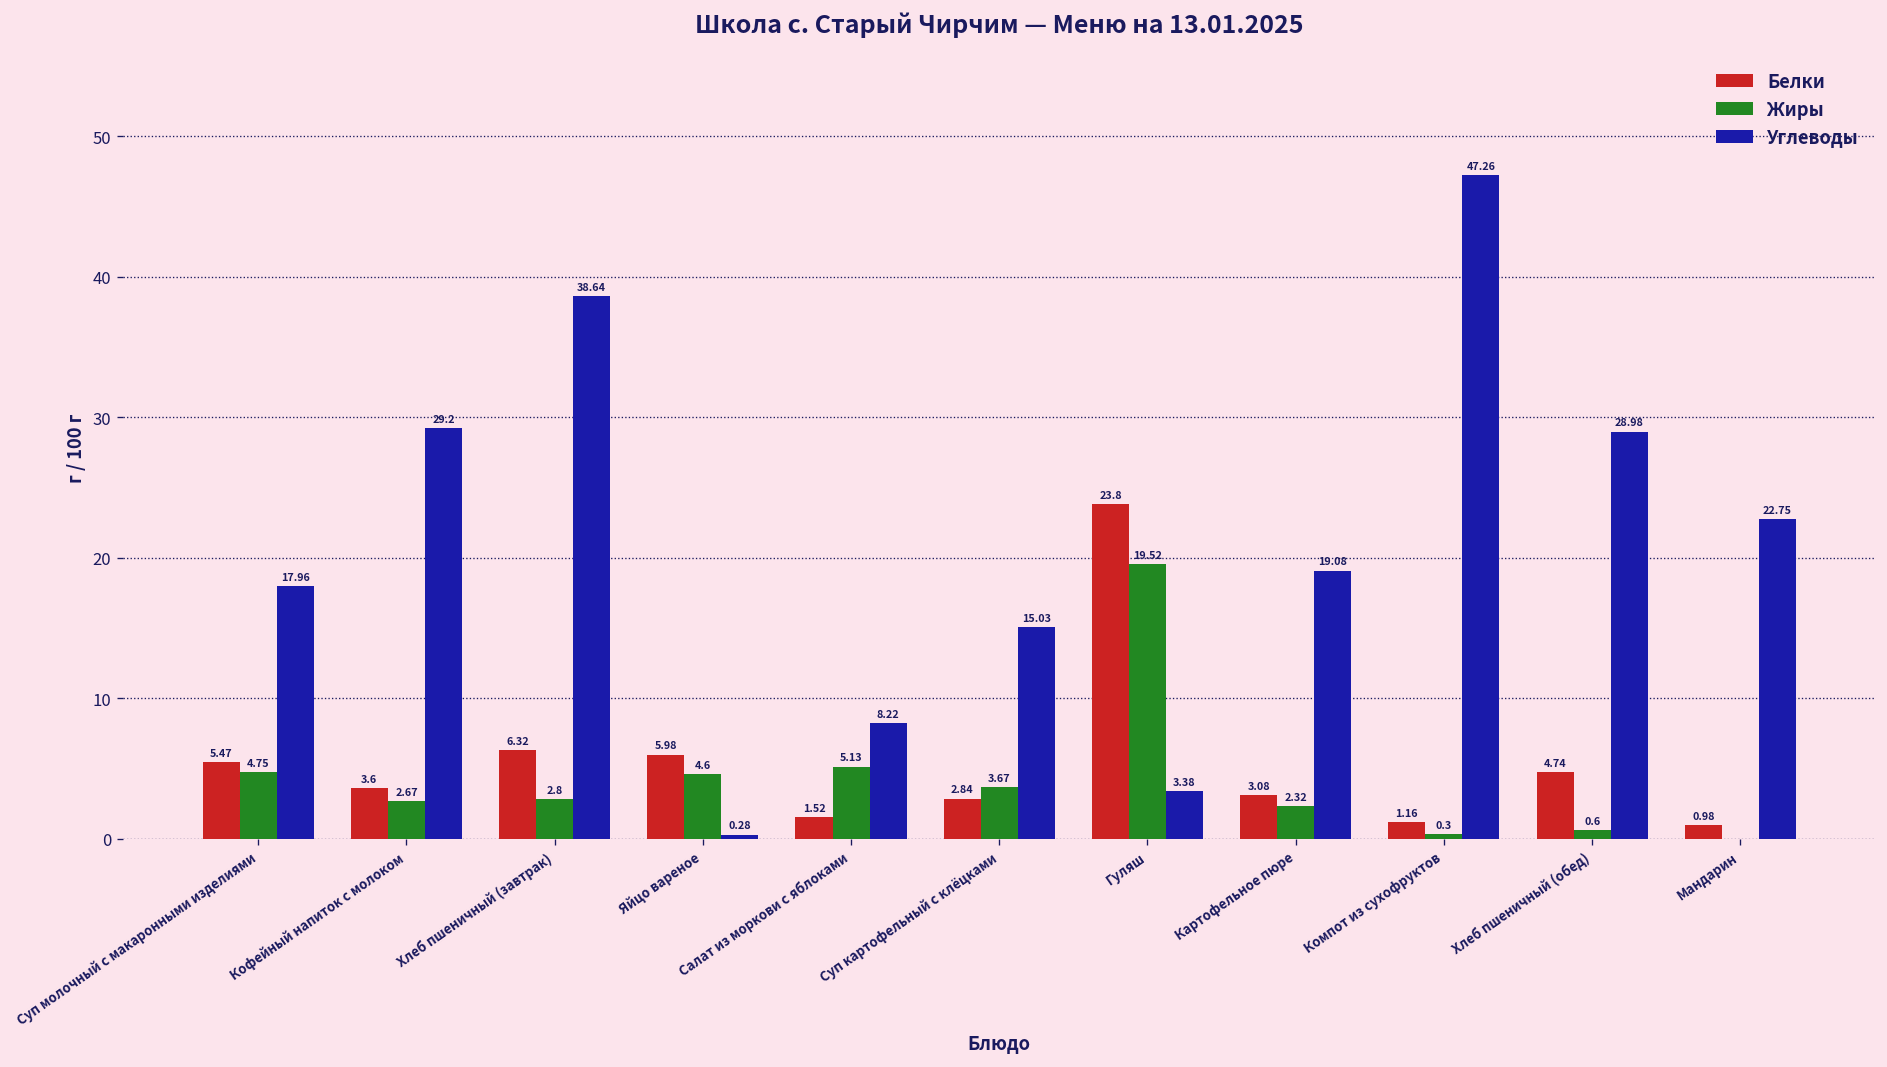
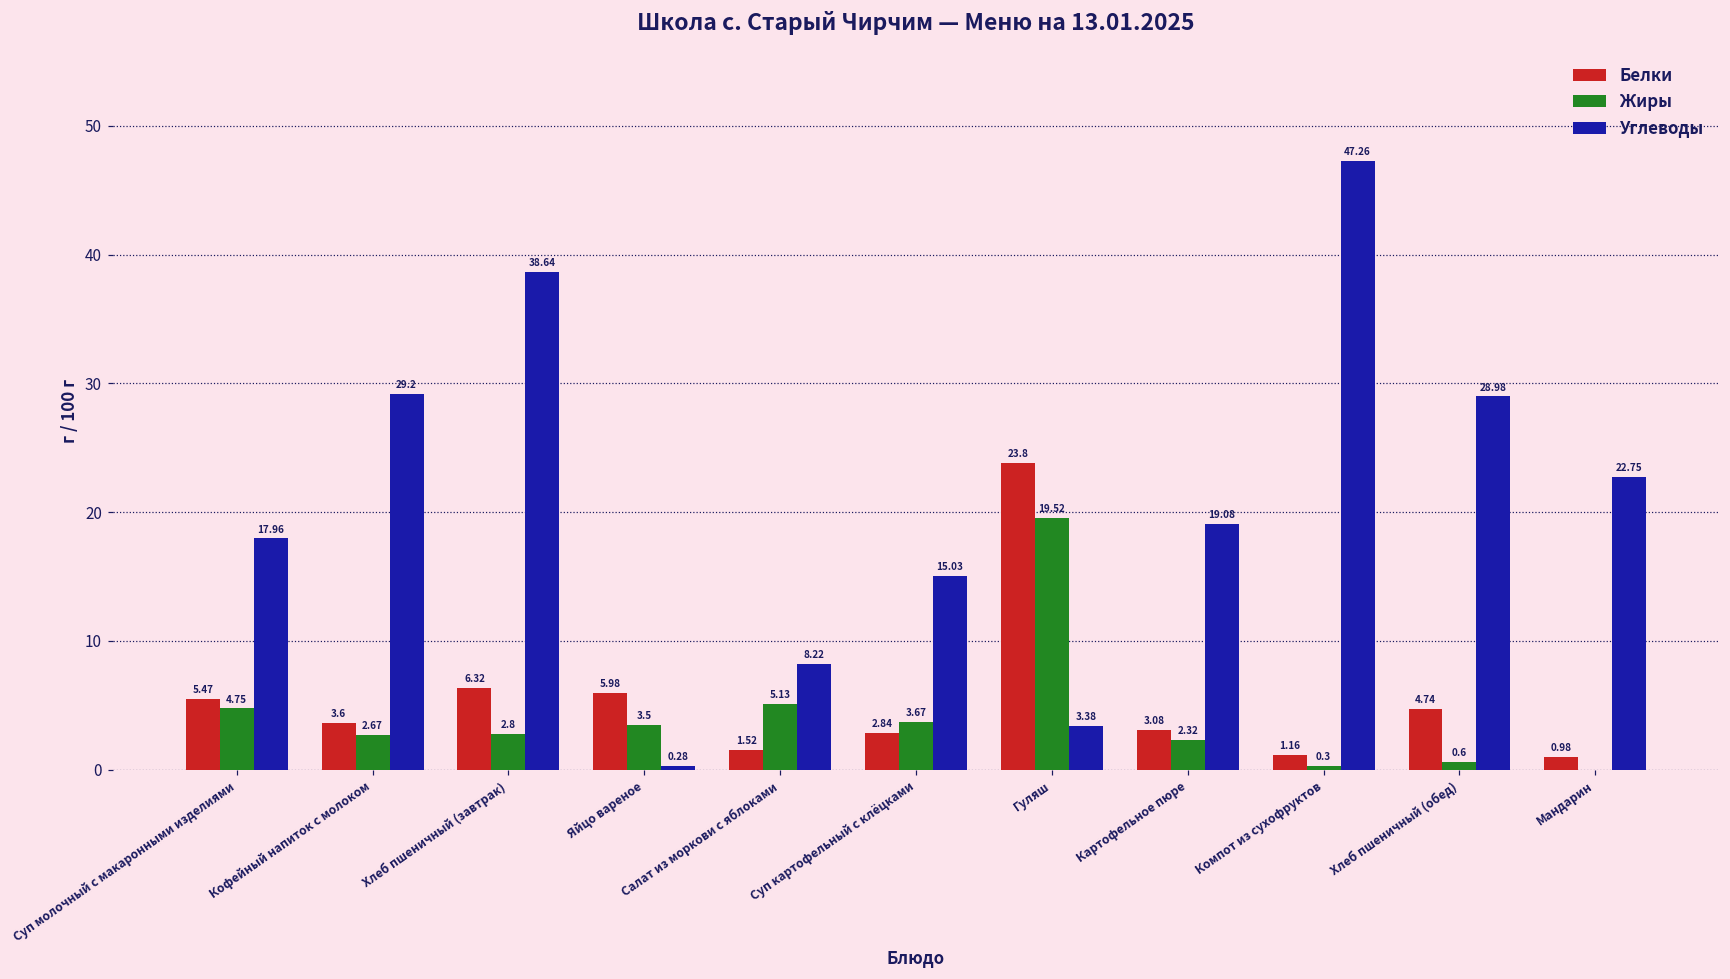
Жиры, Яйцо вареное: 4.6 -> 3.5
